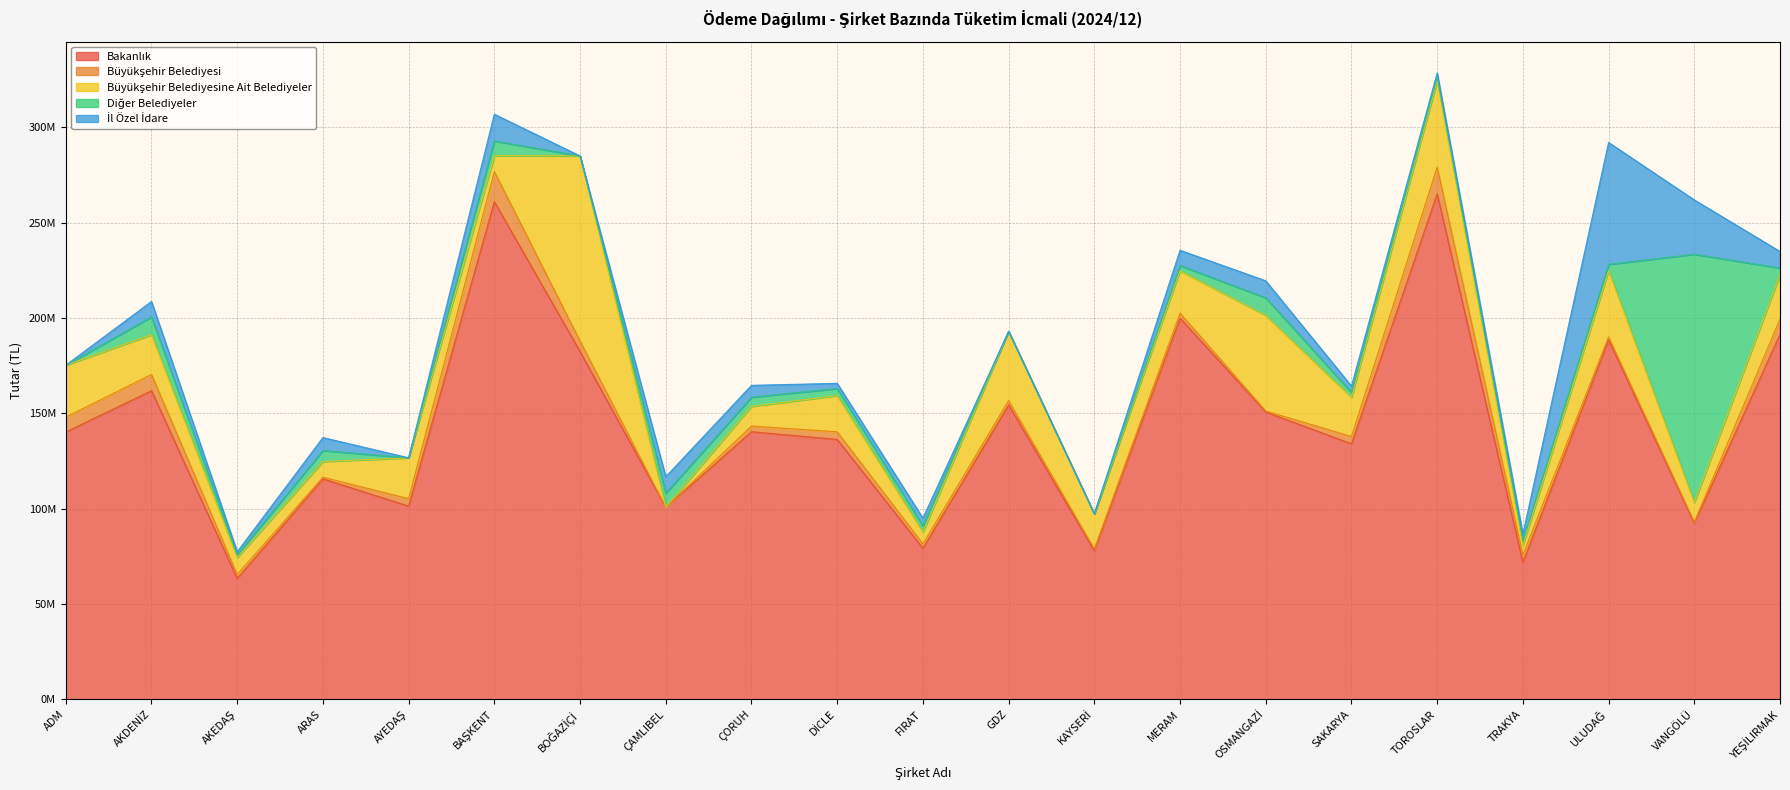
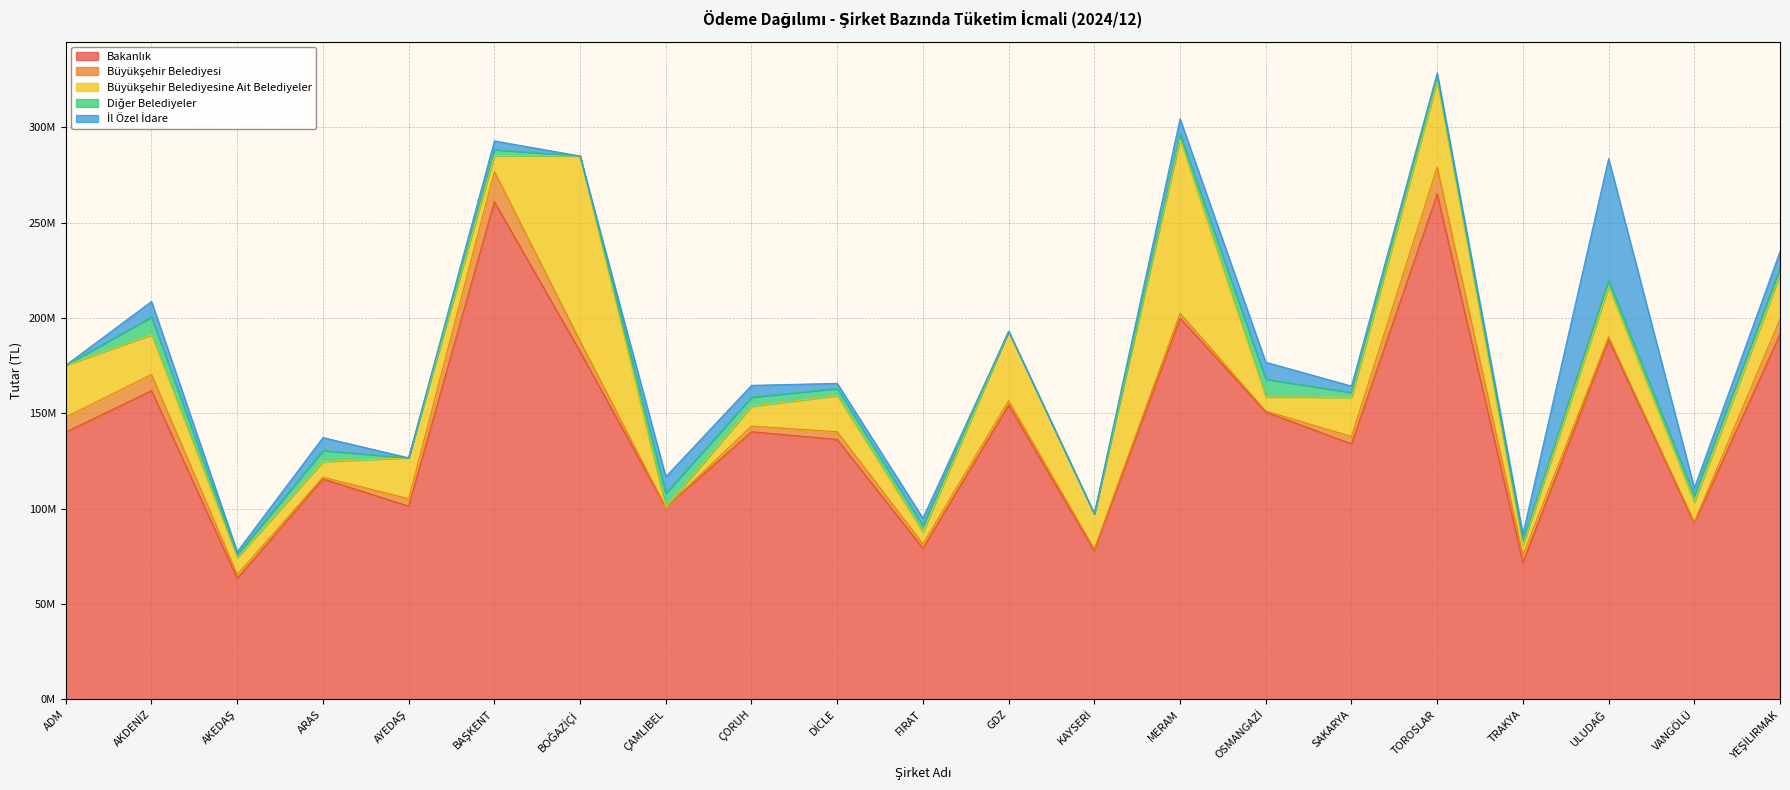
Diğer Belediyeler, BAŞKENT: 8000000 -> 3000000
İl Özel İdare, BAŞKENT: 14000000 -> 5000000
Büyükşehir Belediyesine Ait Belediyeler, MERAM: 22000000 -> 91000000
Büyükşehir Belediyesine Ait Belediyeler, OSMANGAZİ: 50000000 -> 7000000
Büyükşehir Belediyesine Ait Belediyeler, ULUDAĞ: 35000000 -> 26000000
Diğer Belediyeler, VANGÖLÜ: 130000000 -> 4000000
İl Özel İdare, VANGÖLÜ: 29000000 -> 4000000
